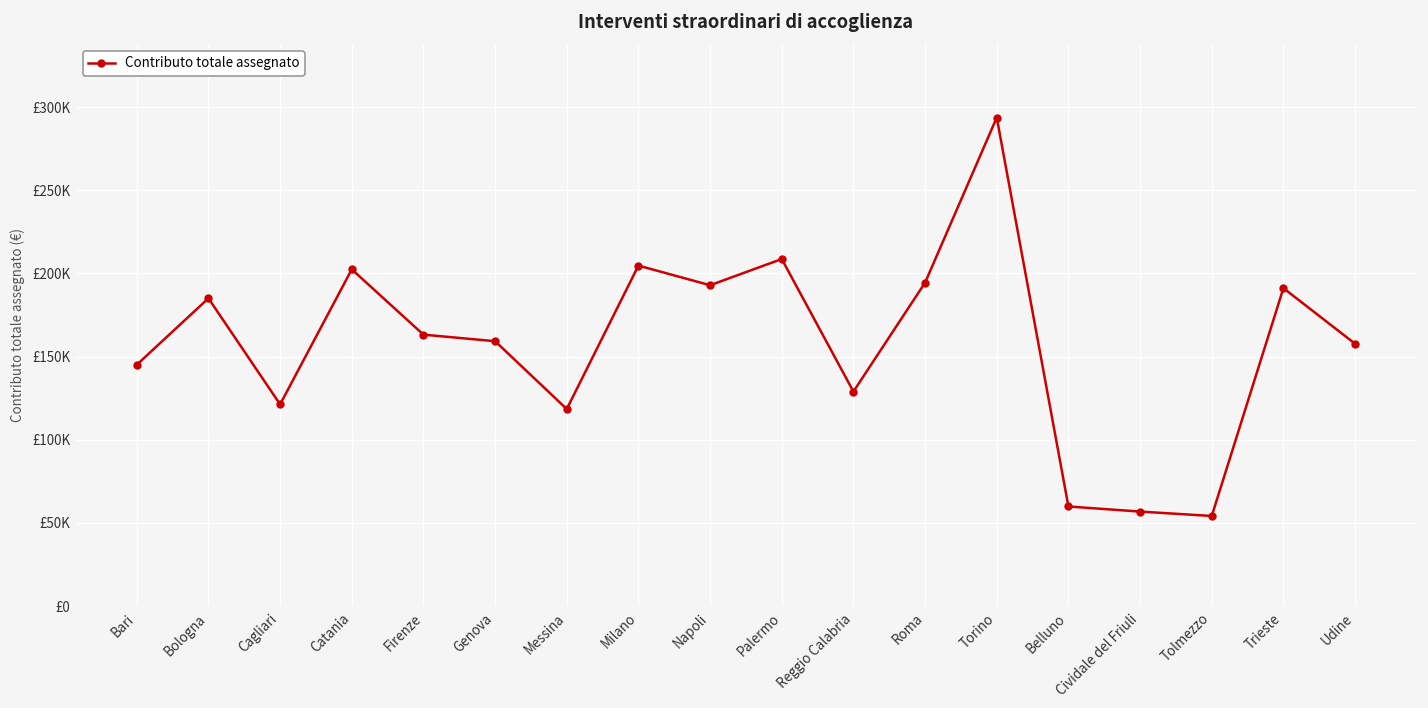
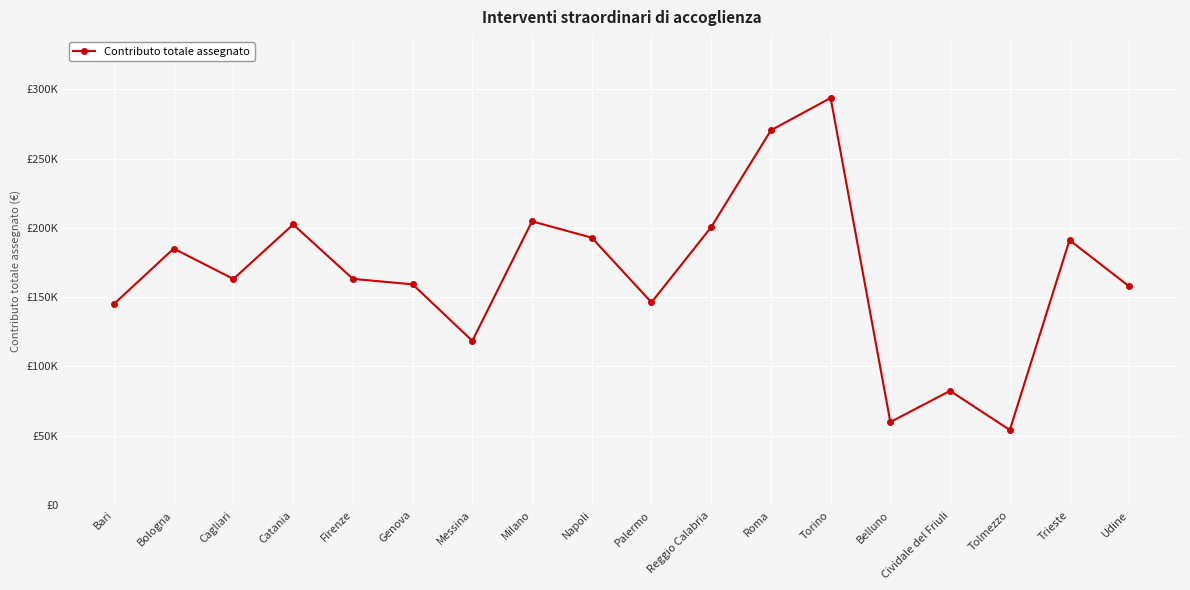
Cagliari: £121000 -> £163000
Palermo: £209000 -> £146000
Reggio Calabria: £129000 -> £201000
Roma: £194000 -> £270000
Cividale del Friuli: £57000 -> £82000
